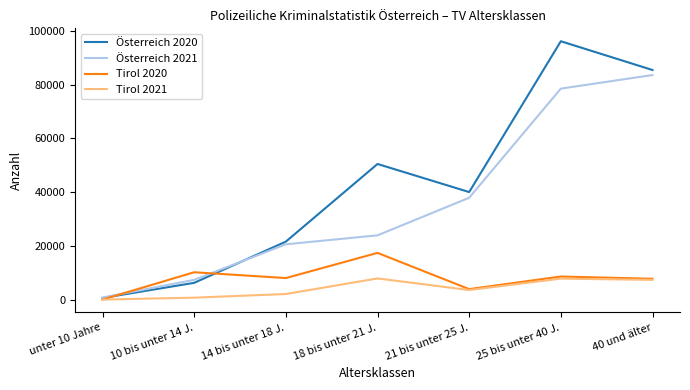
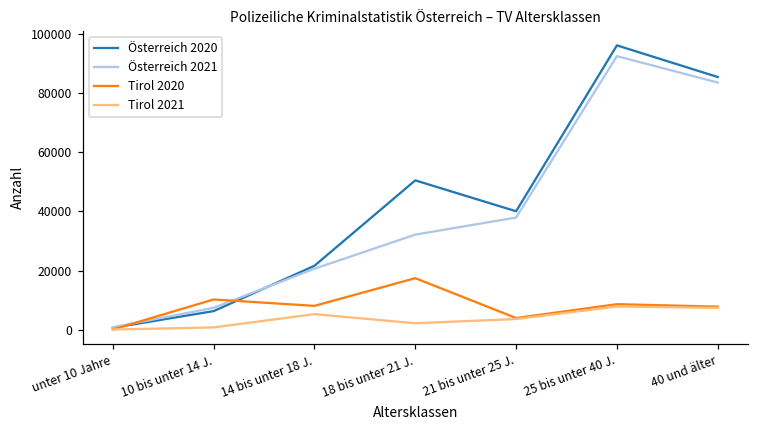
Tirol 2021, 14 bis unter 18 J.: 2000 -> 5000
Österreich 2021, 18 bis unter 21 J.: 24000 -> 32000
Tirol 2021, 18 bis unter 21 J.: 8000 -> 2000
Österreich 2021, 25 bis unter 40 J.: 79000 -> 93000
